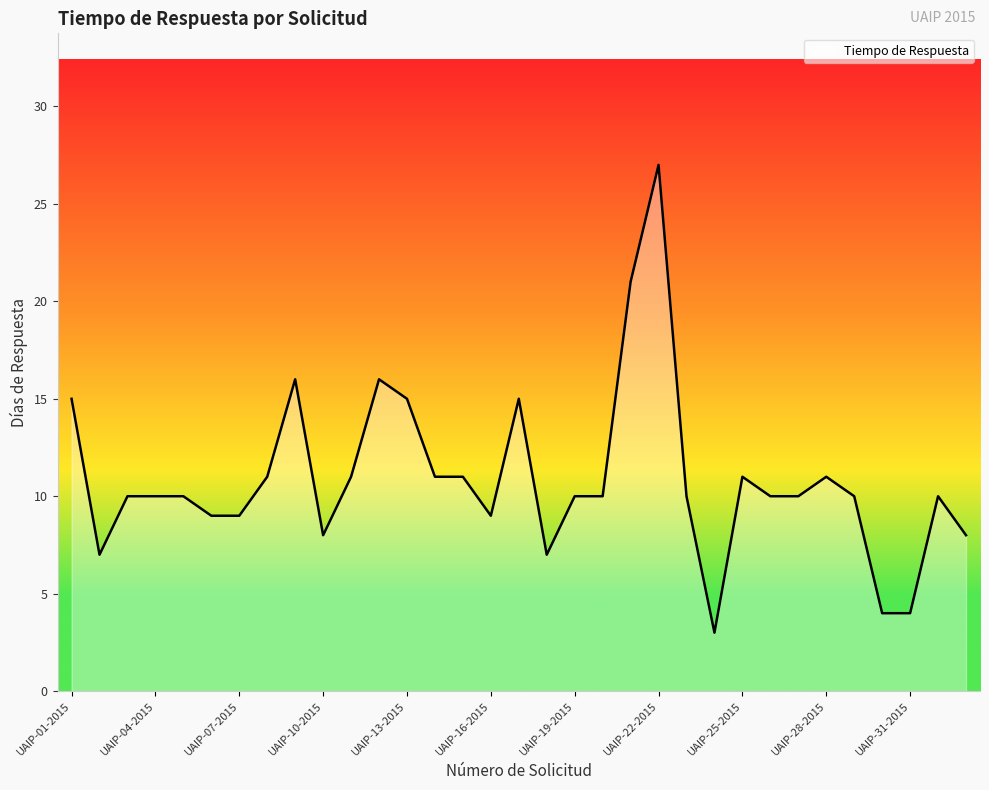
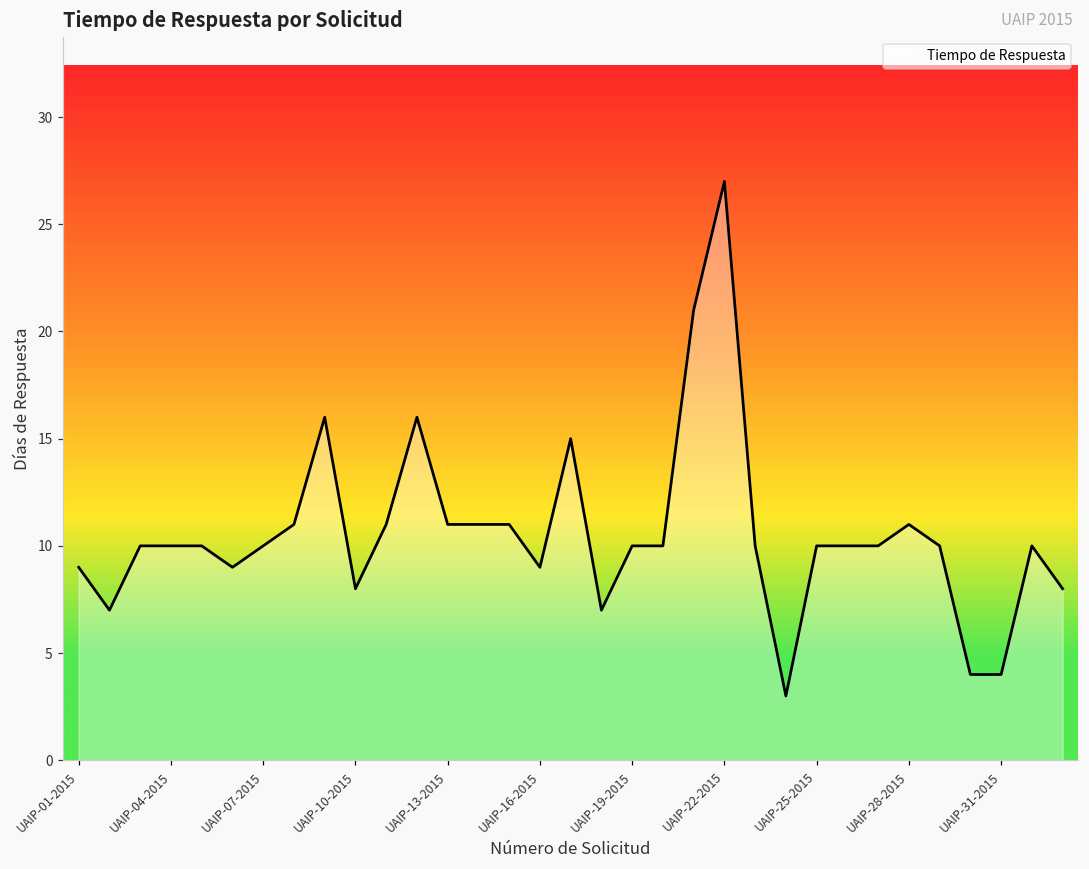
UAIP-01-2015: 15 -> 9
UAIP-07-2015: 9 -> 10
UAIP-13-2015: 15 -> 11
UAIP-25-2015: 11 -> 10
